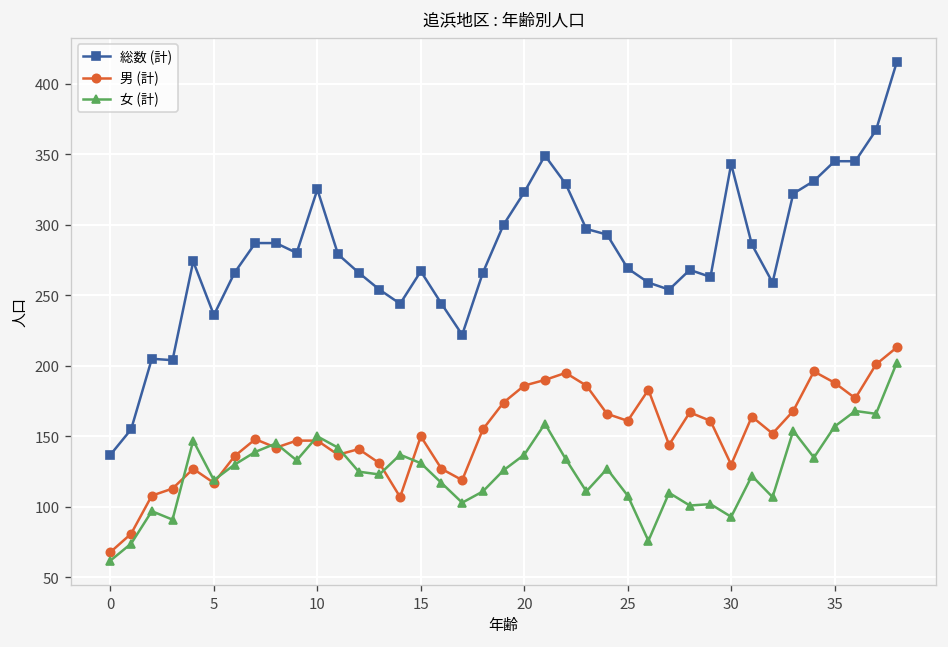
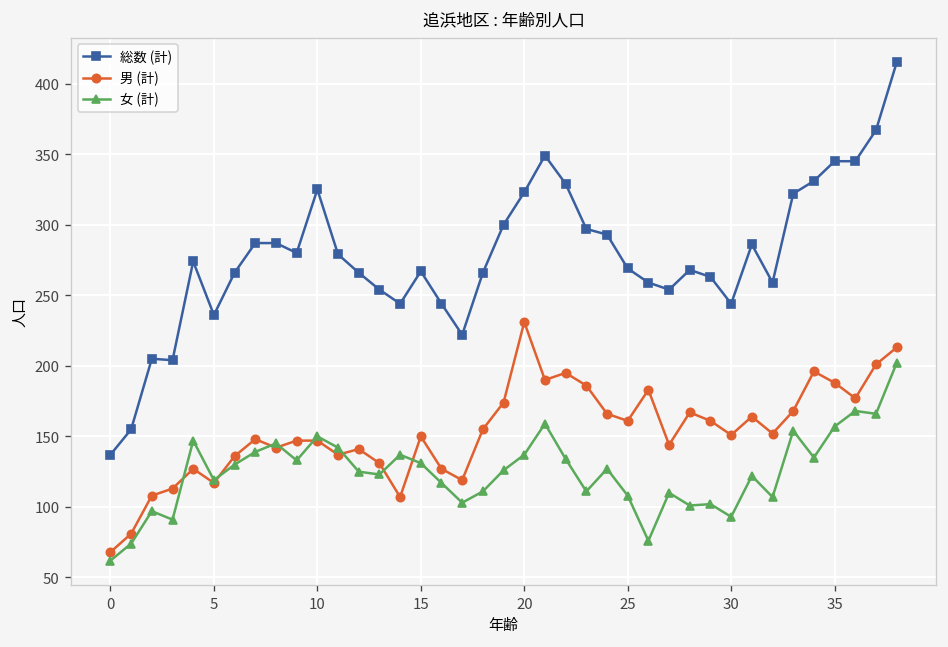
男 (計), 20: 186 -> 231
総数 (計), 30: 343 -> 244
男 (計), 30: 130 -> 151
